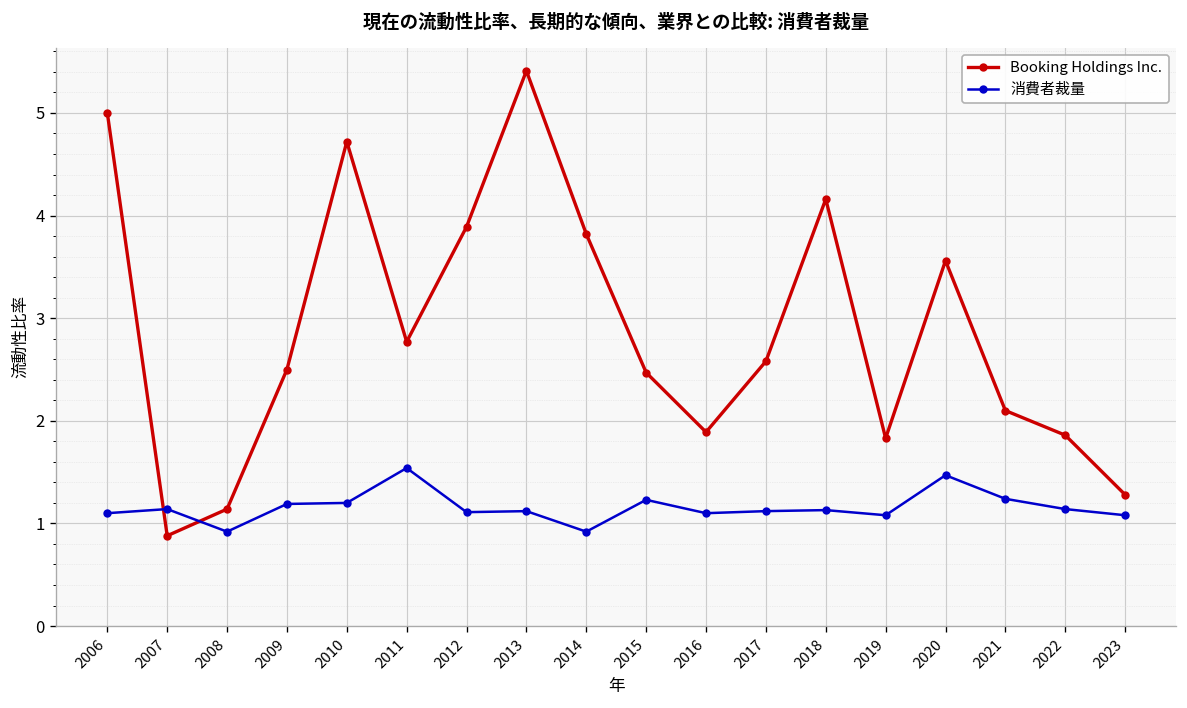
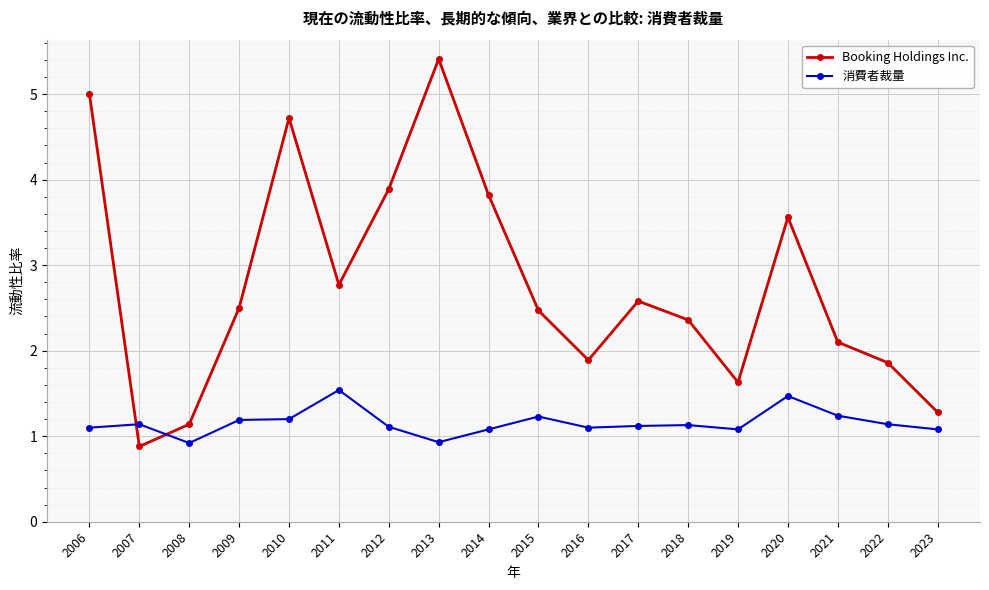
消費者裁量, 2013: 1.1 -> 0.9
消費者裁量, 2014: 0.9 -> 1.1
Booking Holdings Inc., 2018: 4.2 -> 2.4
Booking Holdings Inc., 2019: 1.8 -> 1.6
